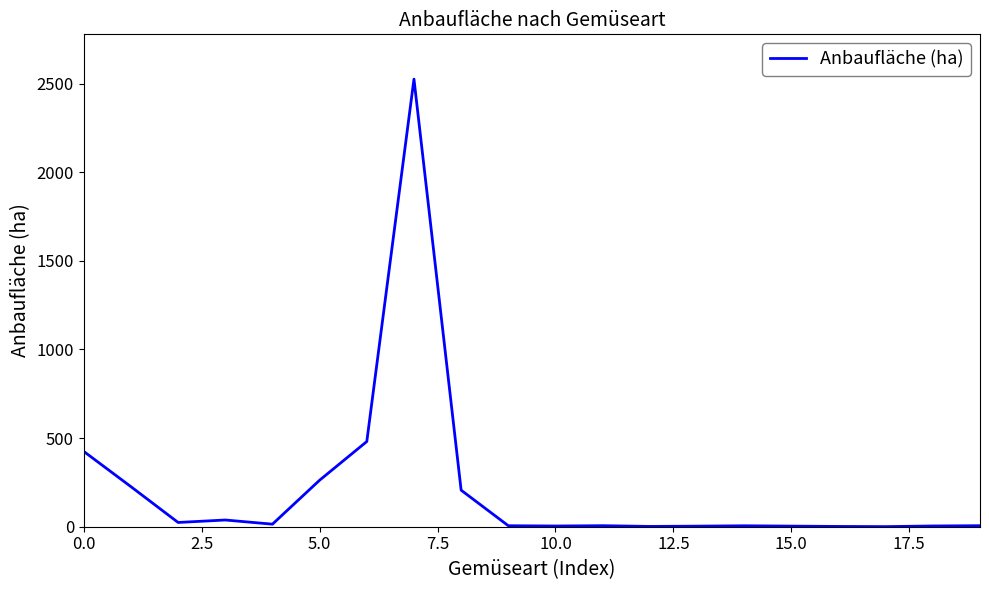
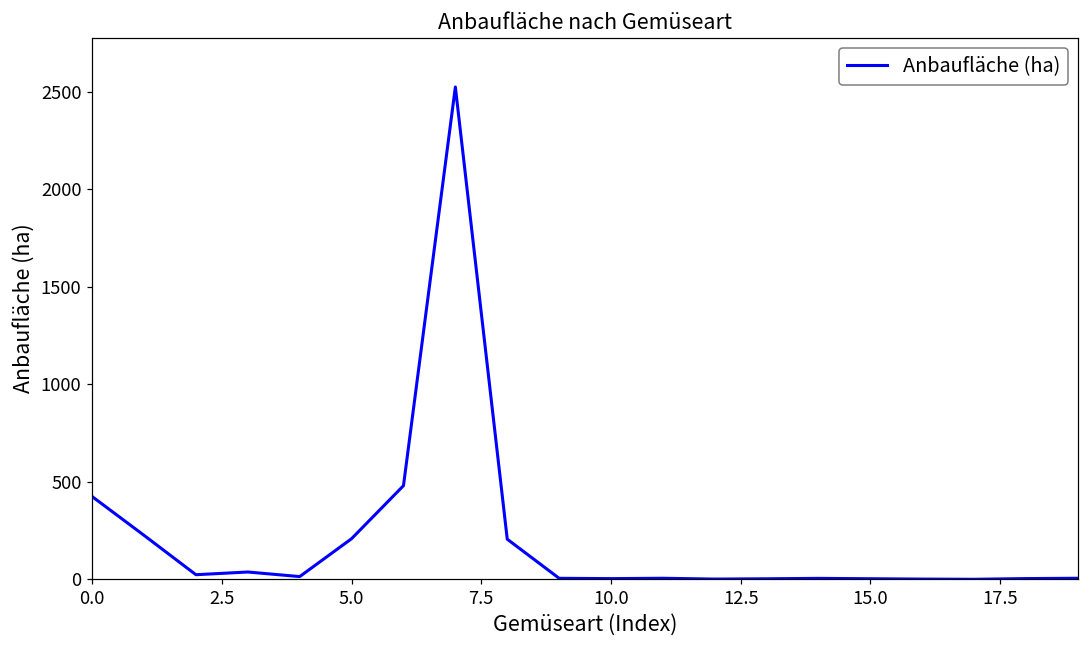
5.0: 260 -> 210
